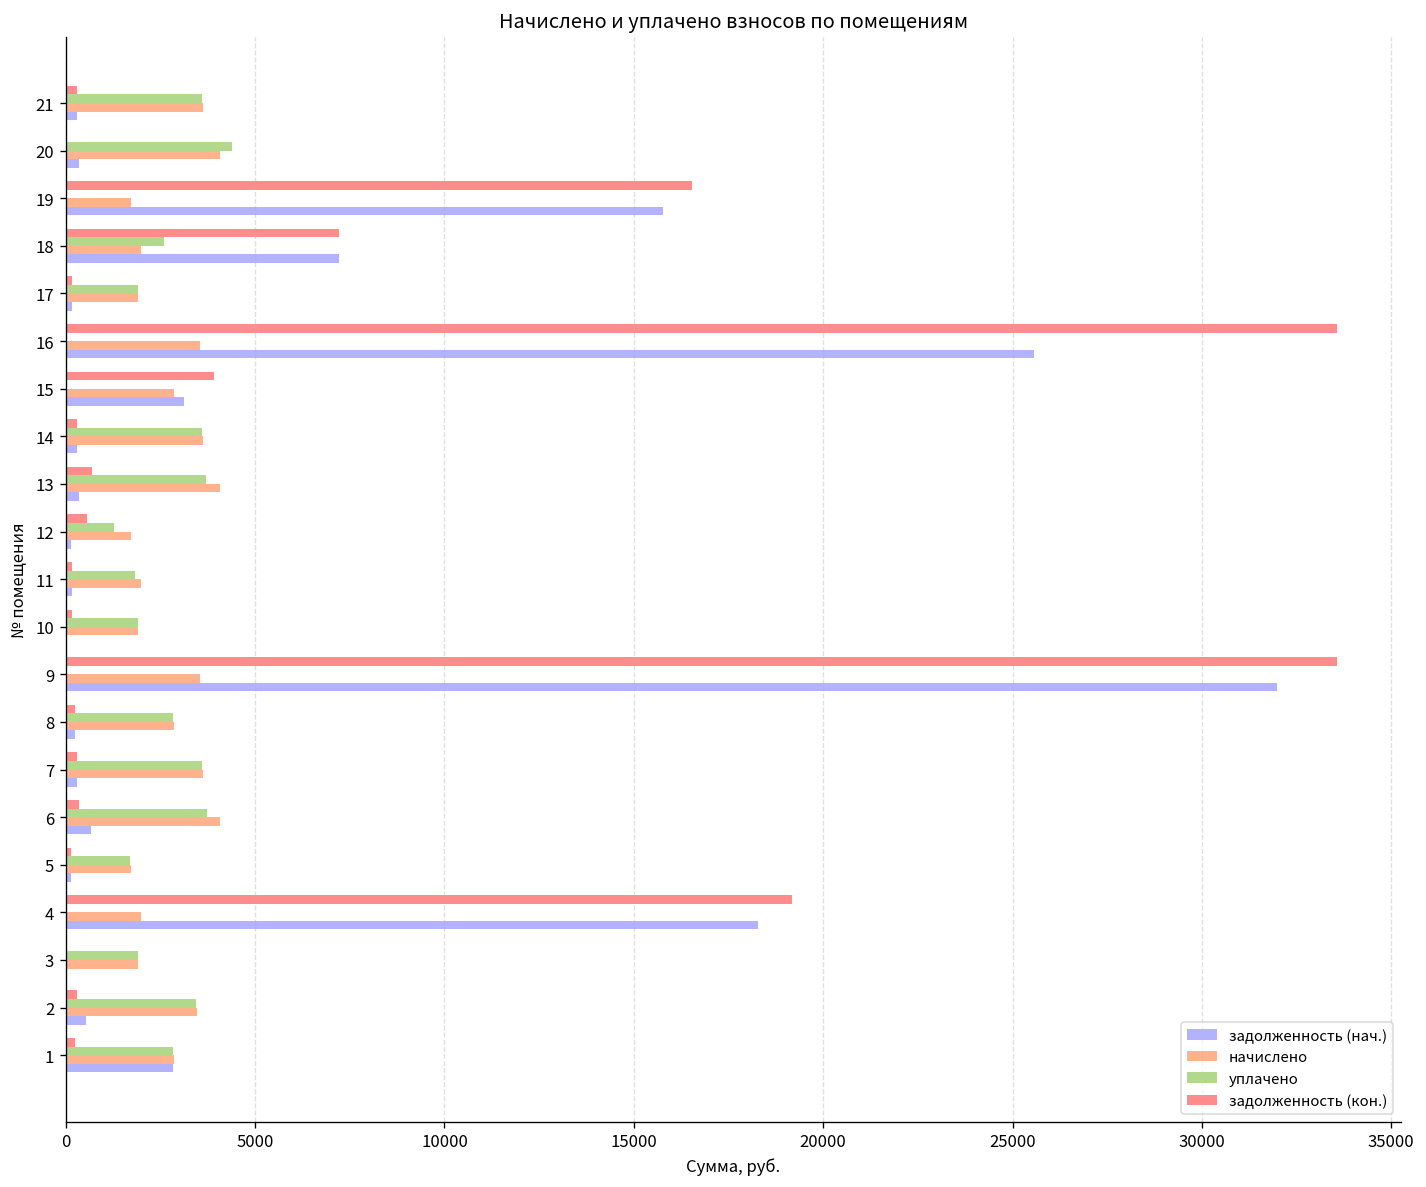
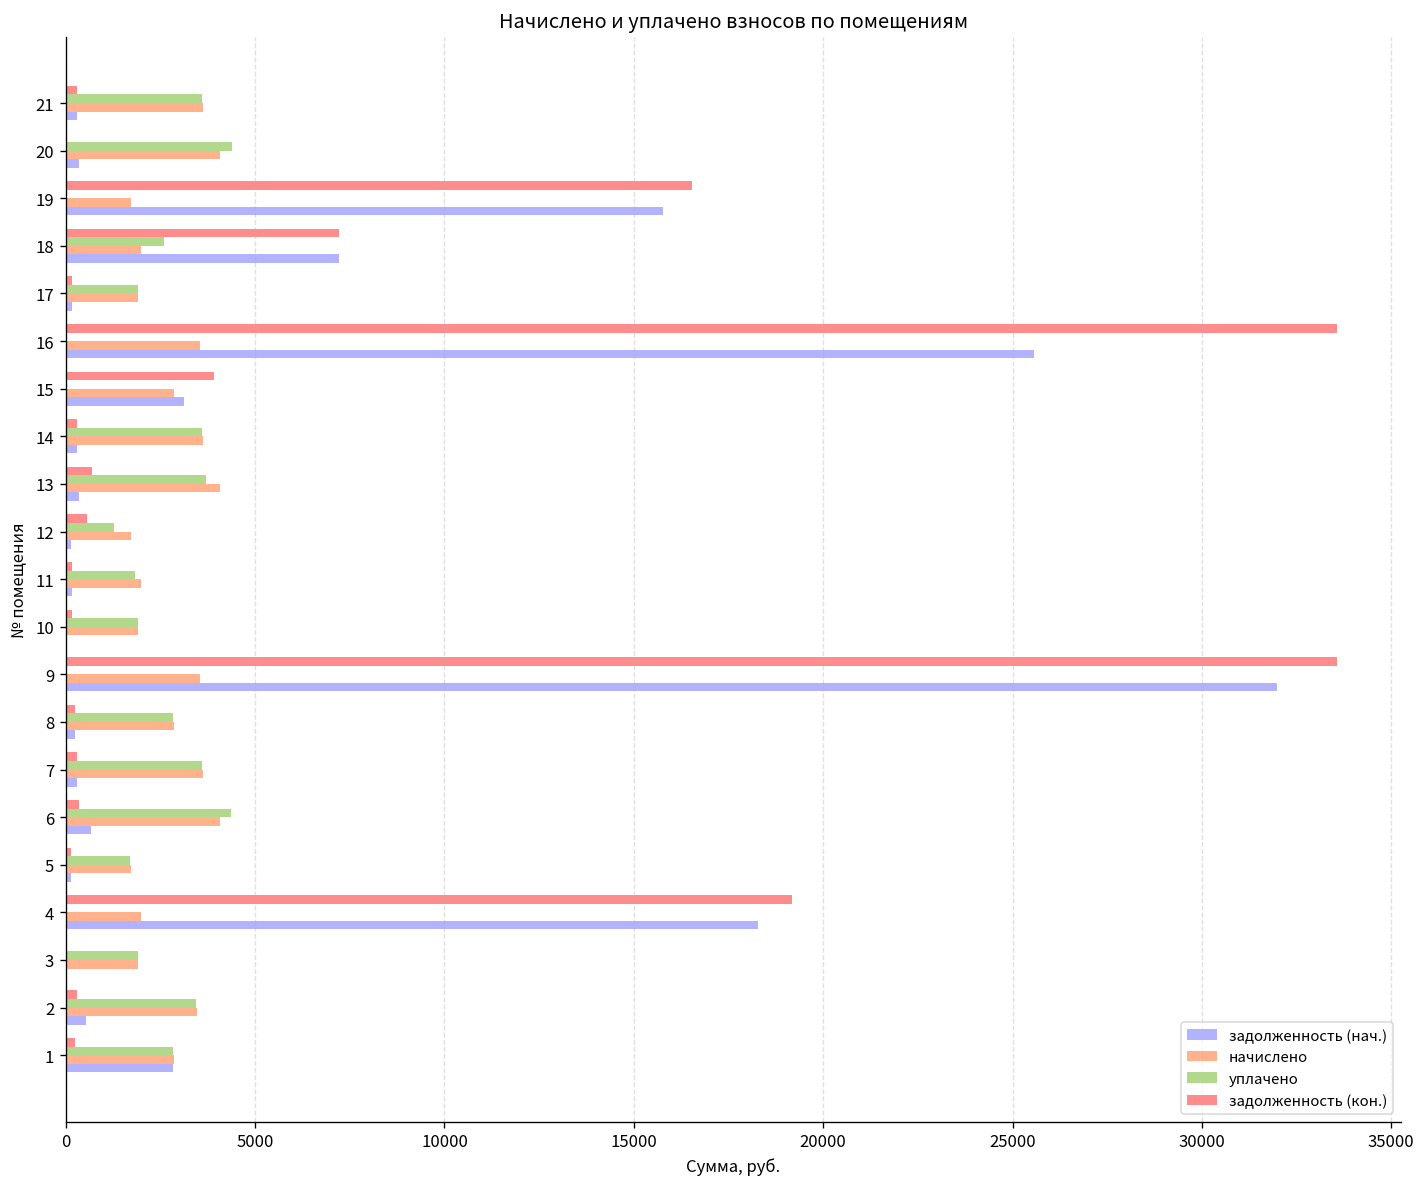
уплачено, 6: 3700 -> 4400
